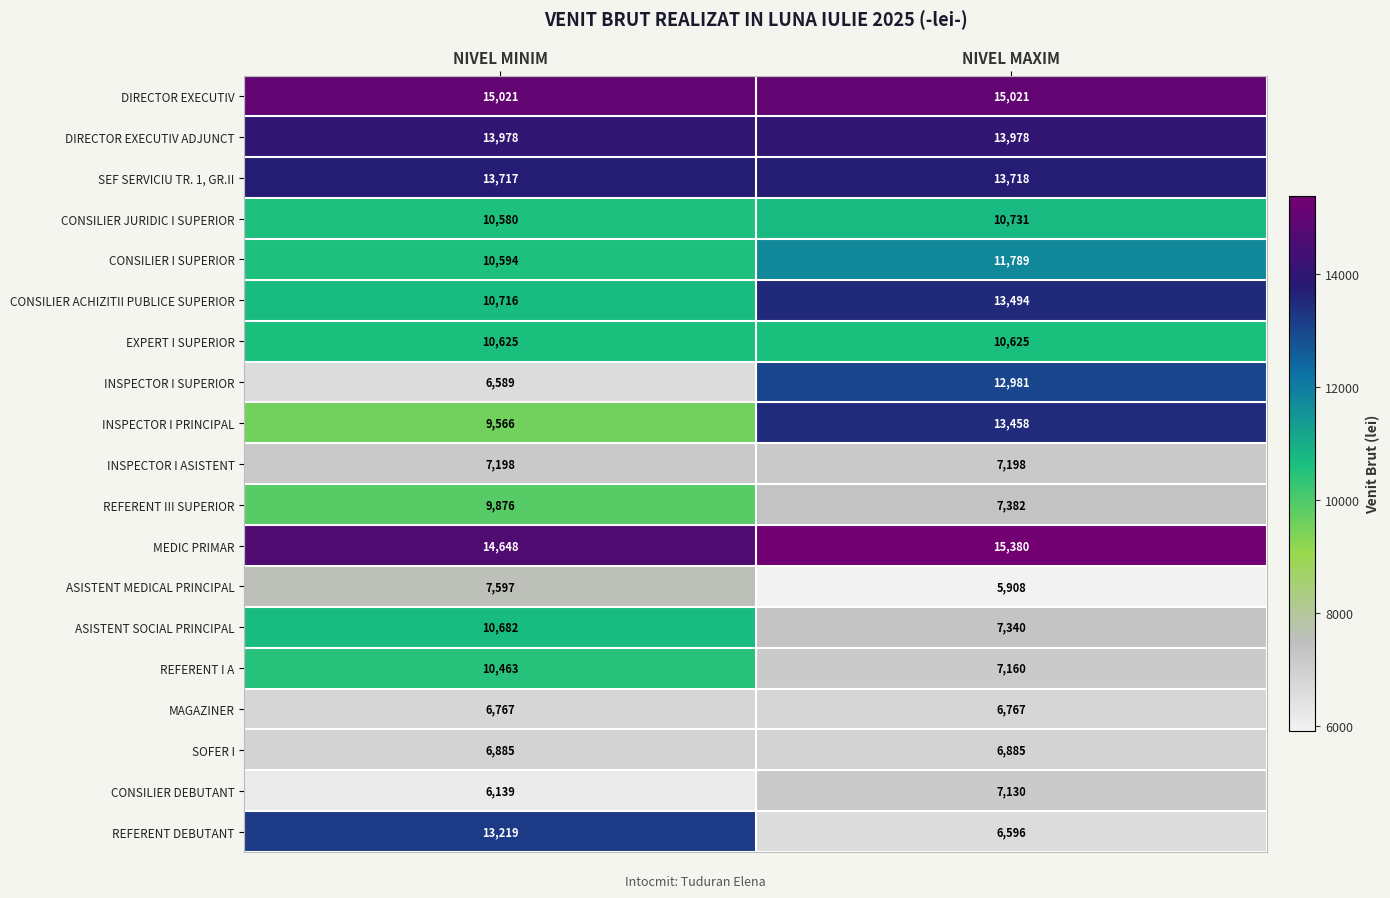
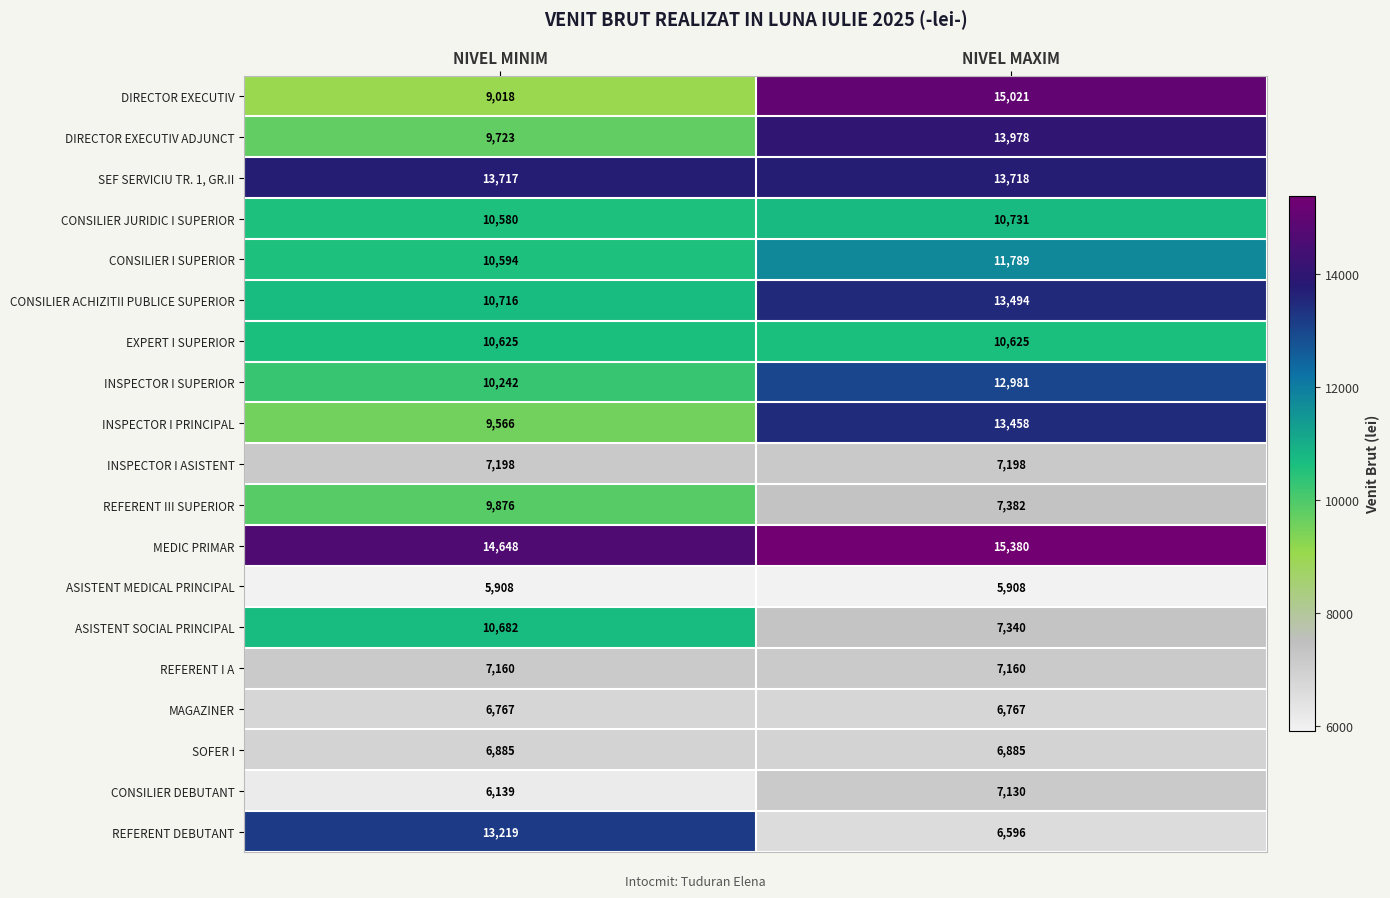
DIRECTOR EXECUTIV, NIVEL MINIM: 15,021 -> 9,018
DIRECTOR EXECUTIV ADJUNCT, NIVEL MINIM: 13,978 -> 9,723
INSPECTOR I SUPERIOR, NIVEL MINIM: 6,589 -> 10,242
ASISTENT MEDICAL PRINCIPAL, NIVEL MINIM: 7,597 -> 5,908
REFERENT I A, NIVEL MINIM: 10,463 -> 7,160
